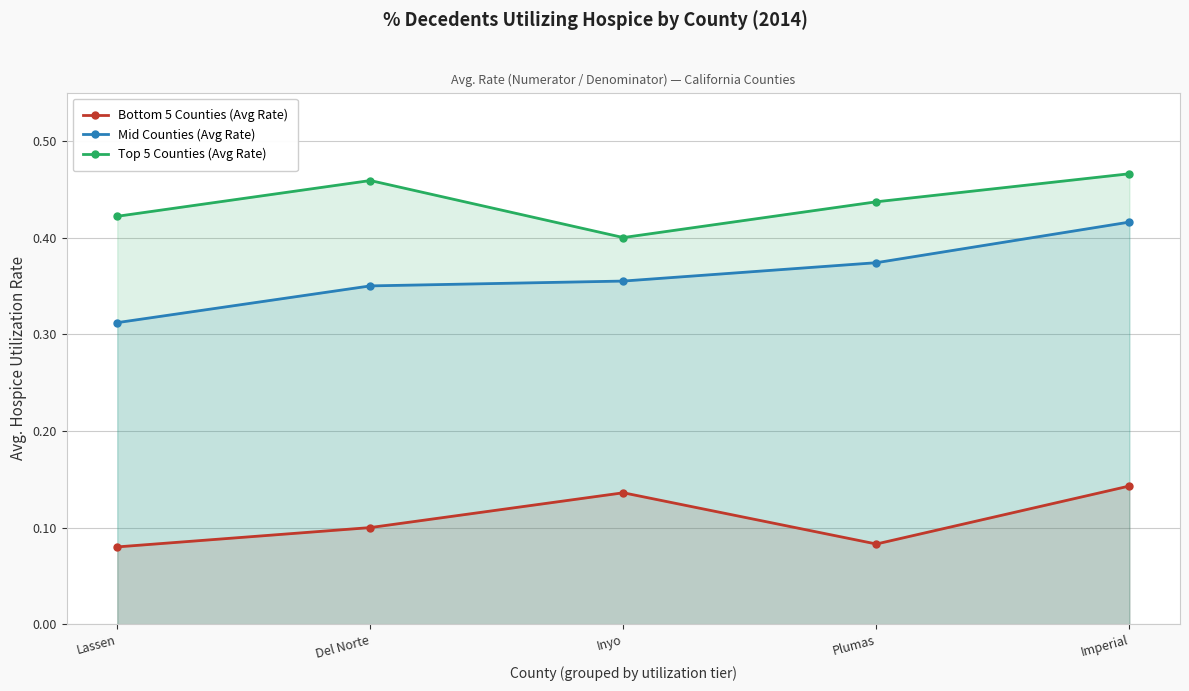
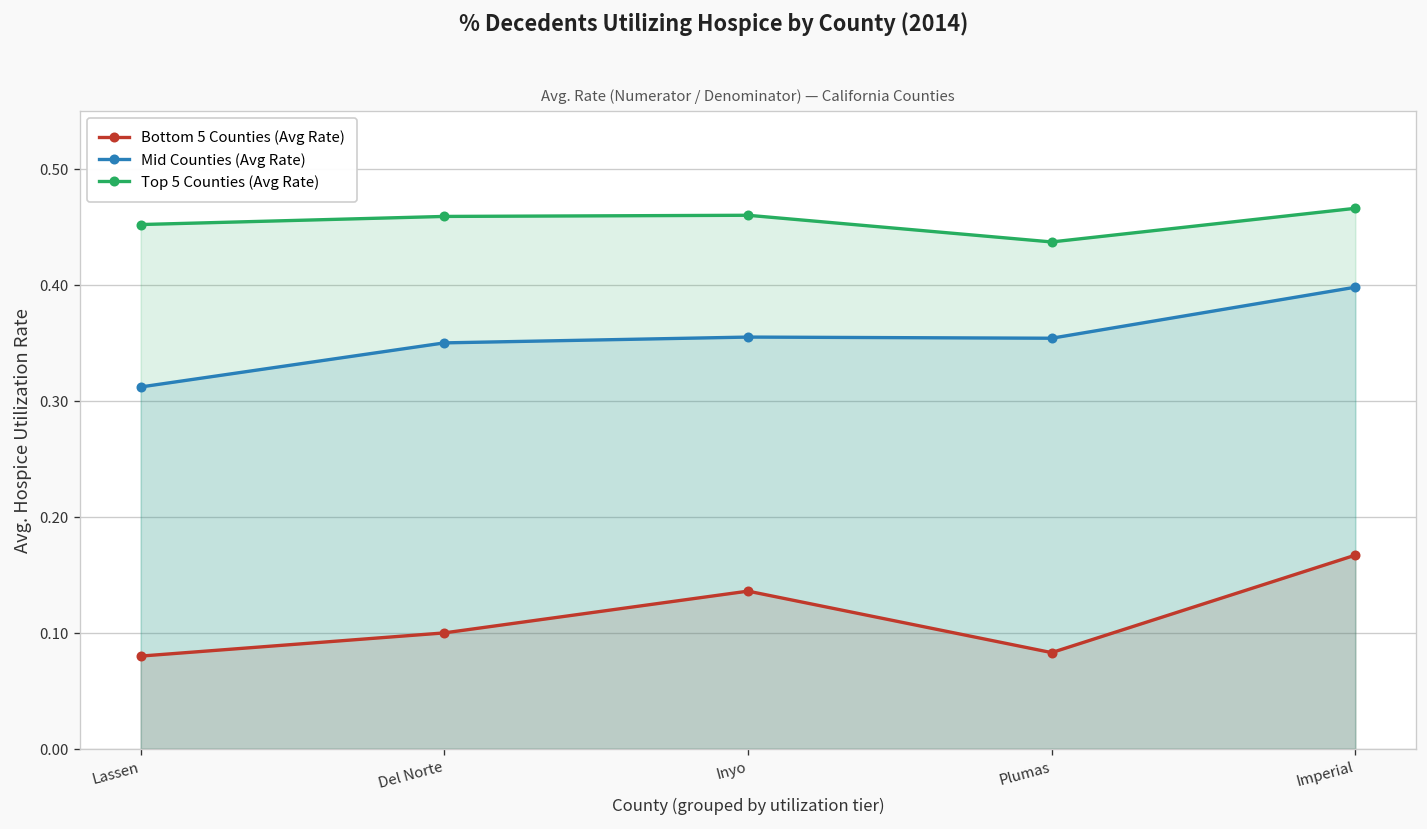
Top 5 Counties (Avg Rate), Lassen: 0.42 -> 0.45
Top 5 Counties (Avg Rate), Inyo: 0.40 -> 0.46
Mid Counties (Avg Rate), Plumas: 0.37 -> 0.35
Bottom 5 Counties (Avg Rate), Imperial: 0.14 -> 0.17
Mid Counties (Avg Rate), Imperial: 0.42 -> 0.40
